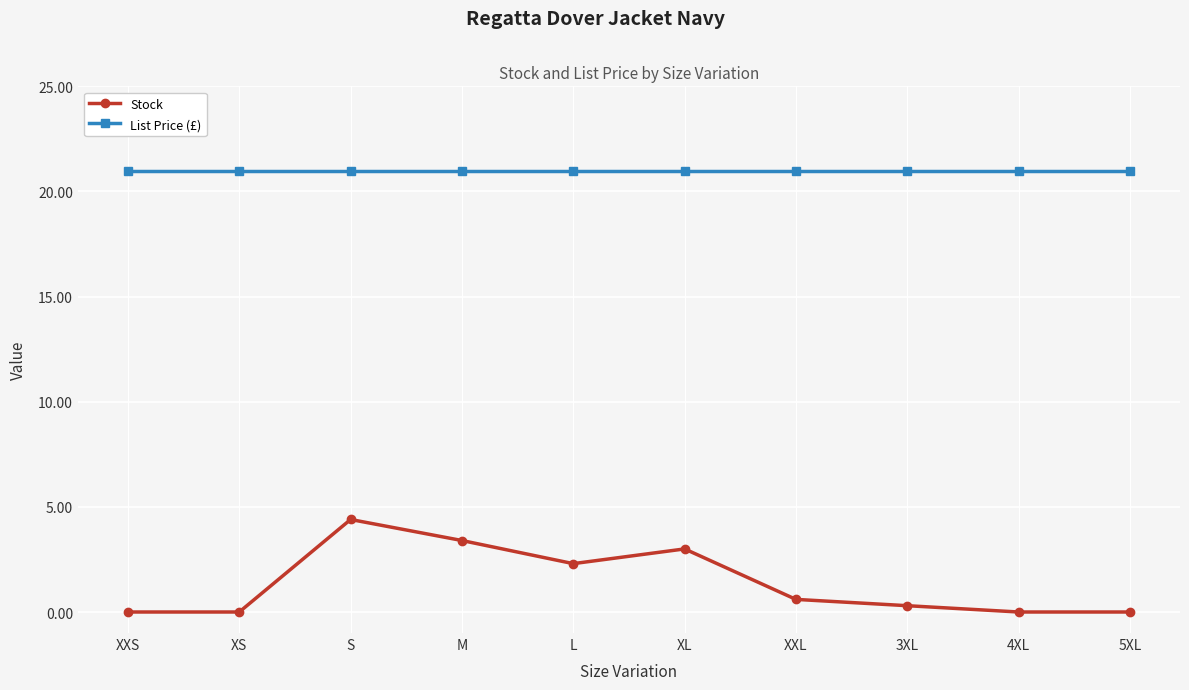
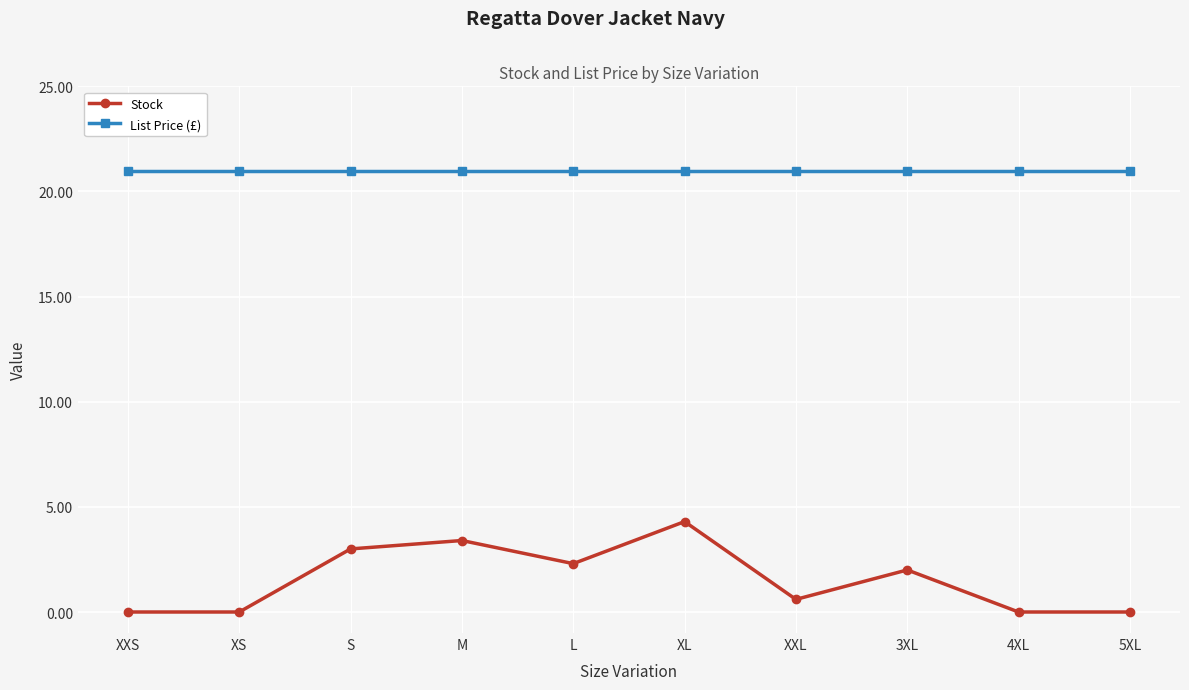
Stock, S: 4.4 -> 3.0
Stock, XL: 3.0 -> 4.3
Stock, 3XL: 0.3 -> 2.0
